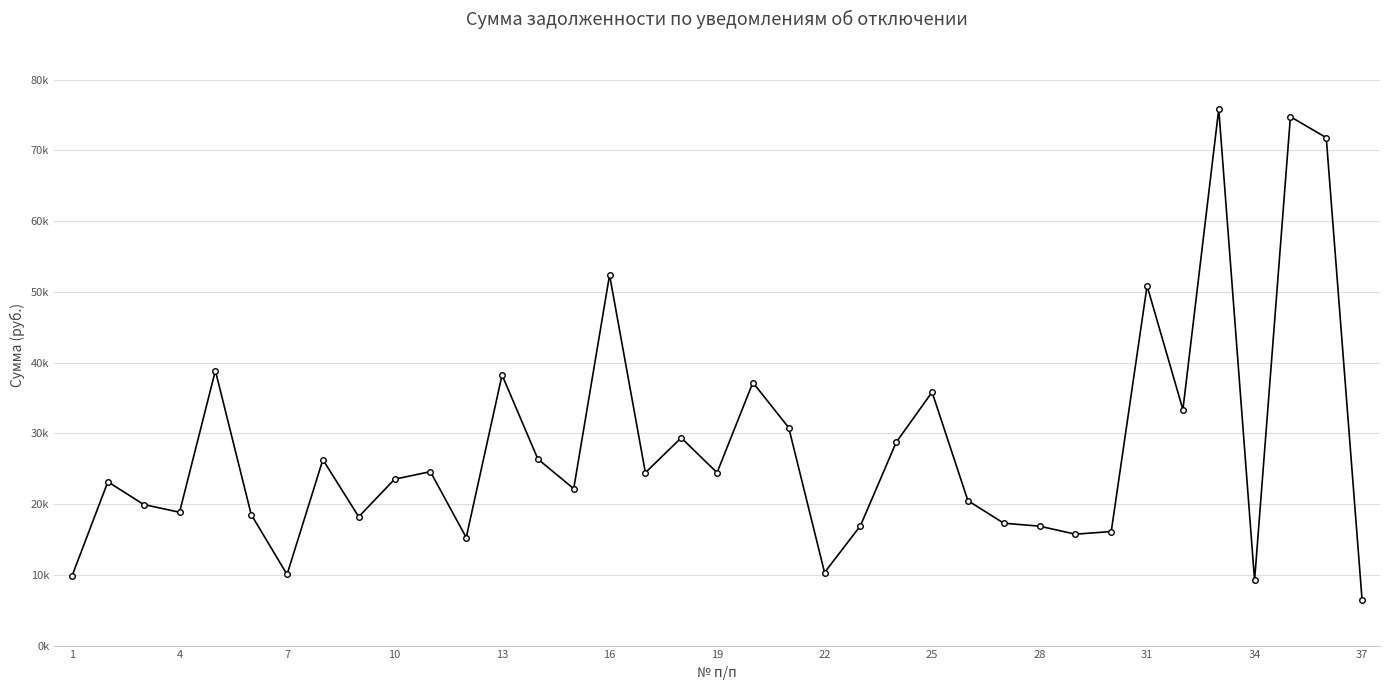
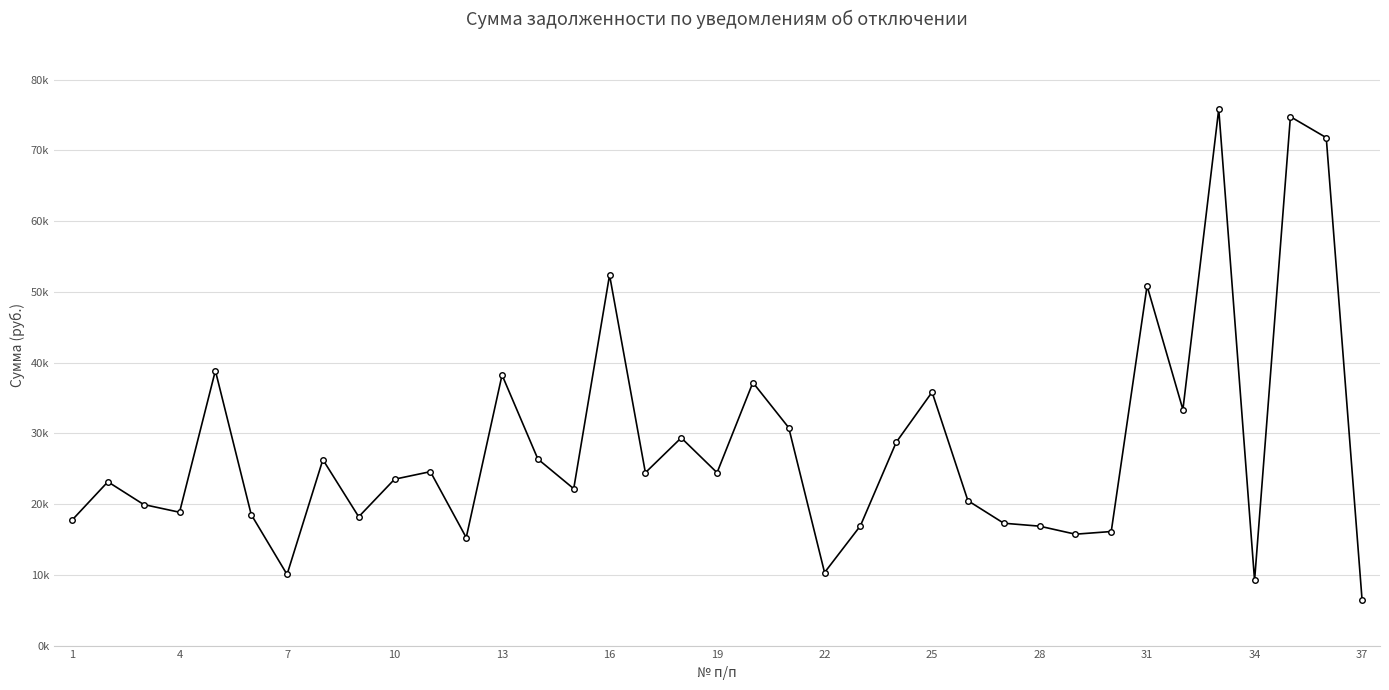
1: 10000 -> 18000
